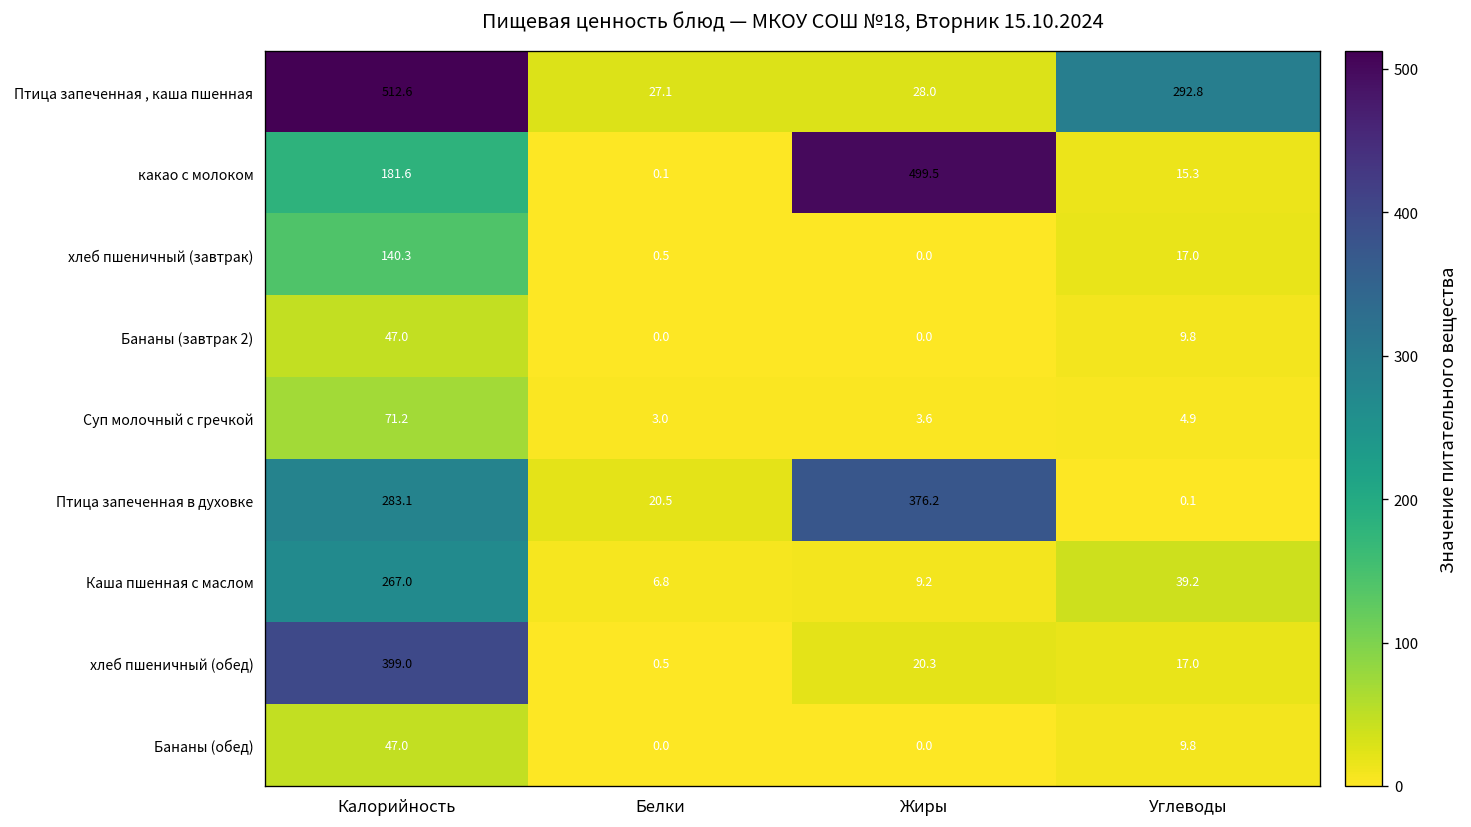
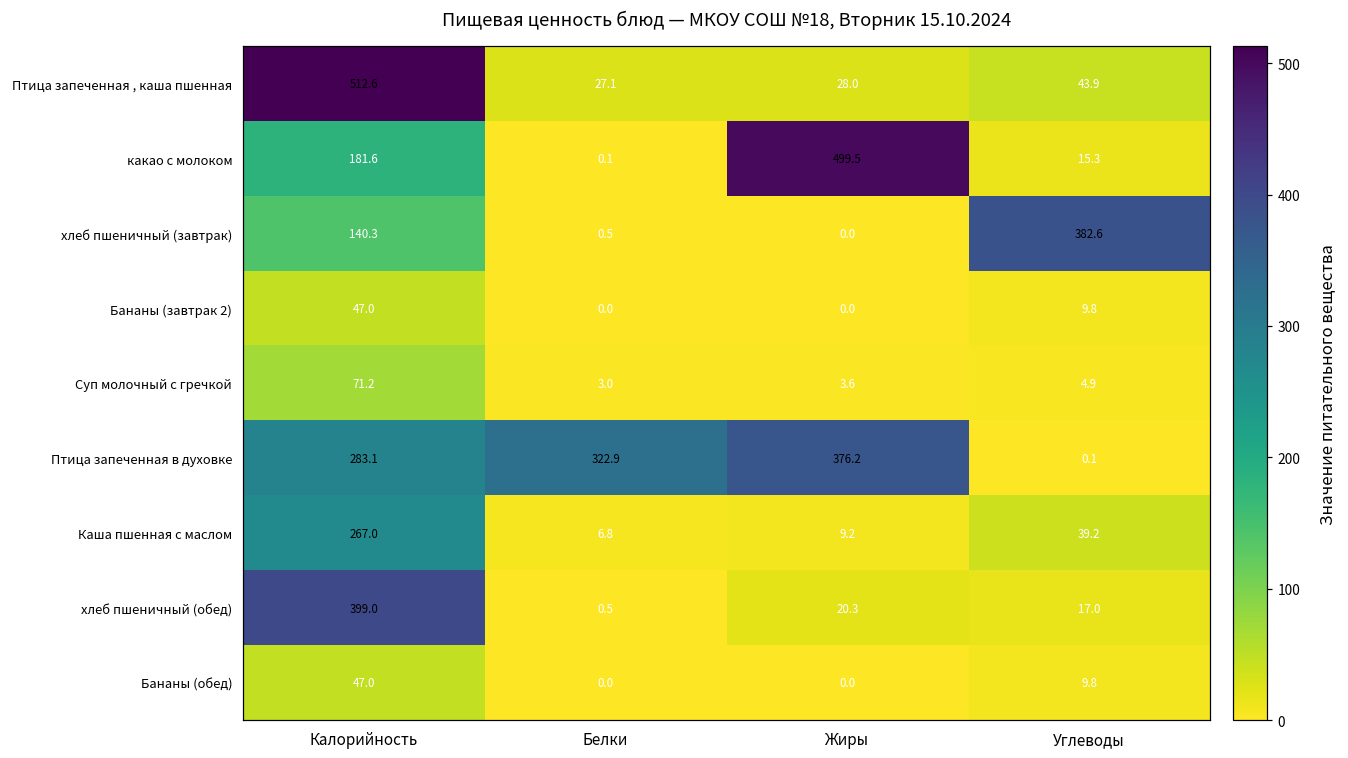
Птица запеченная , каша пшенная, Углеводы: 292.8 -> 43.9
хлеб пшеничный (завтрак), Углеводы: 17.0 -> 382.6
Птица запеченная в духовке, Белки: 20.5 -> 322.9
